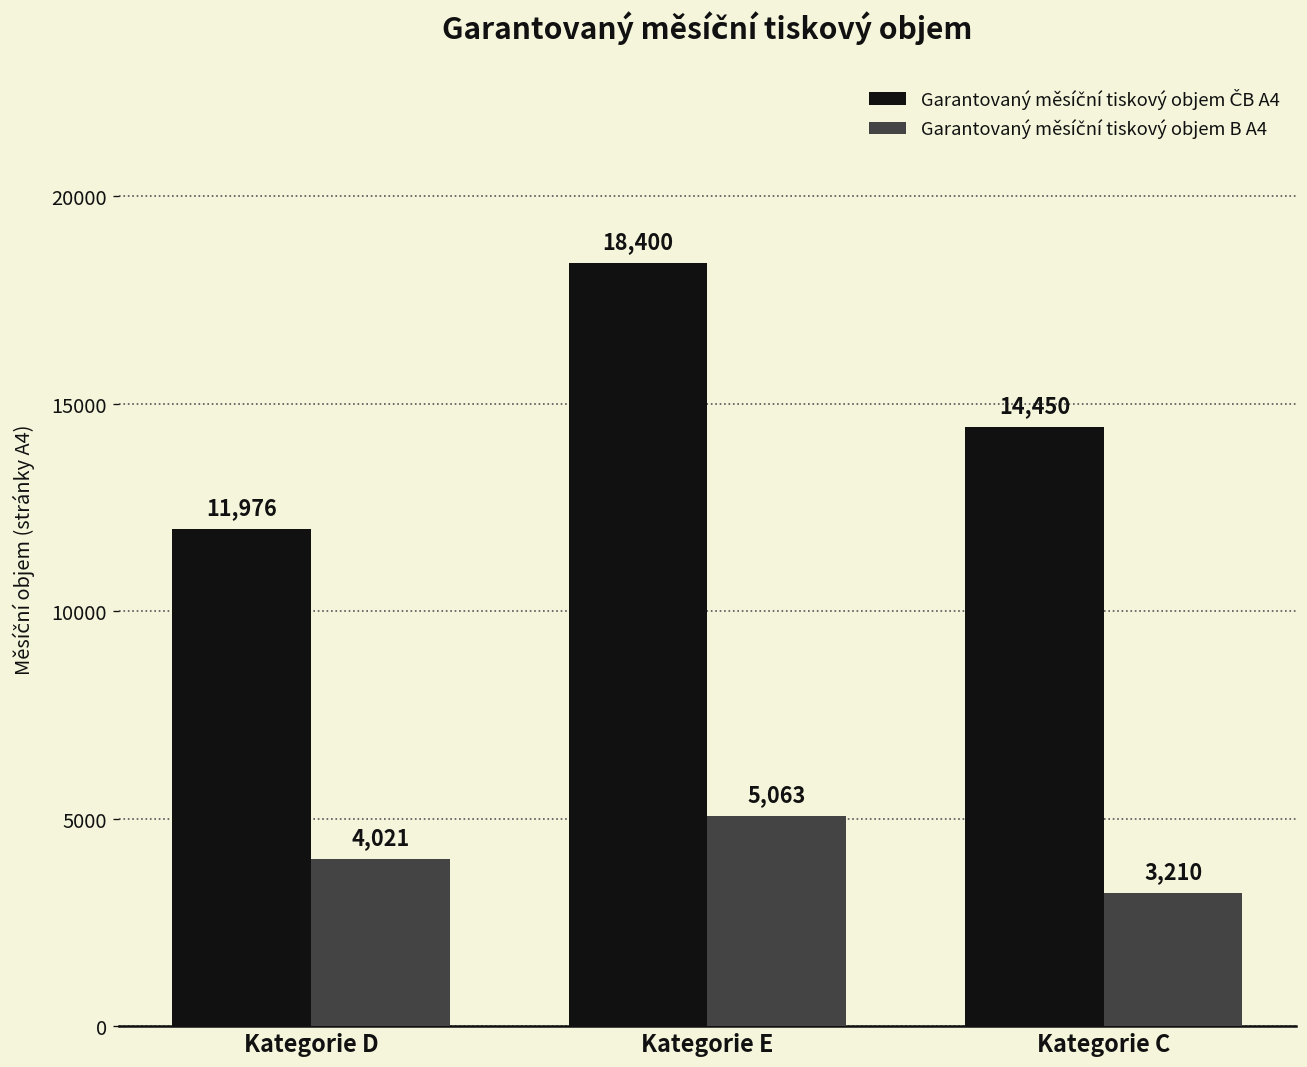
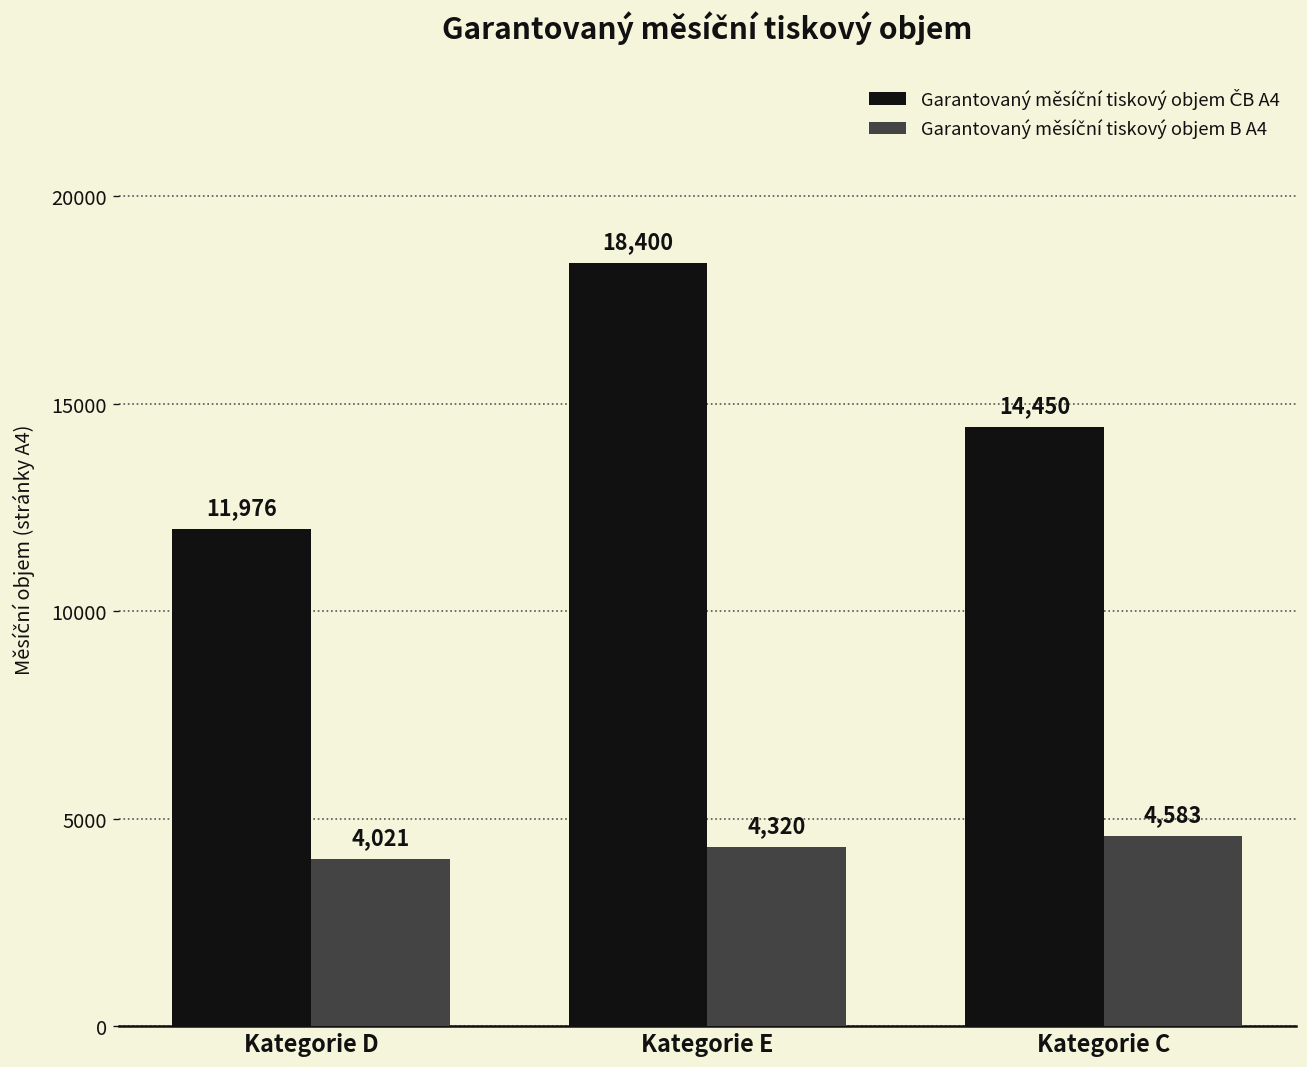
Garantovaný měsíční tiskový objem B A4, Kategorie E: 5,063 -> 4,320
Garantovaný měsíční tiskový objem B A4, Kategorie C: 3,210 -> 4,583
